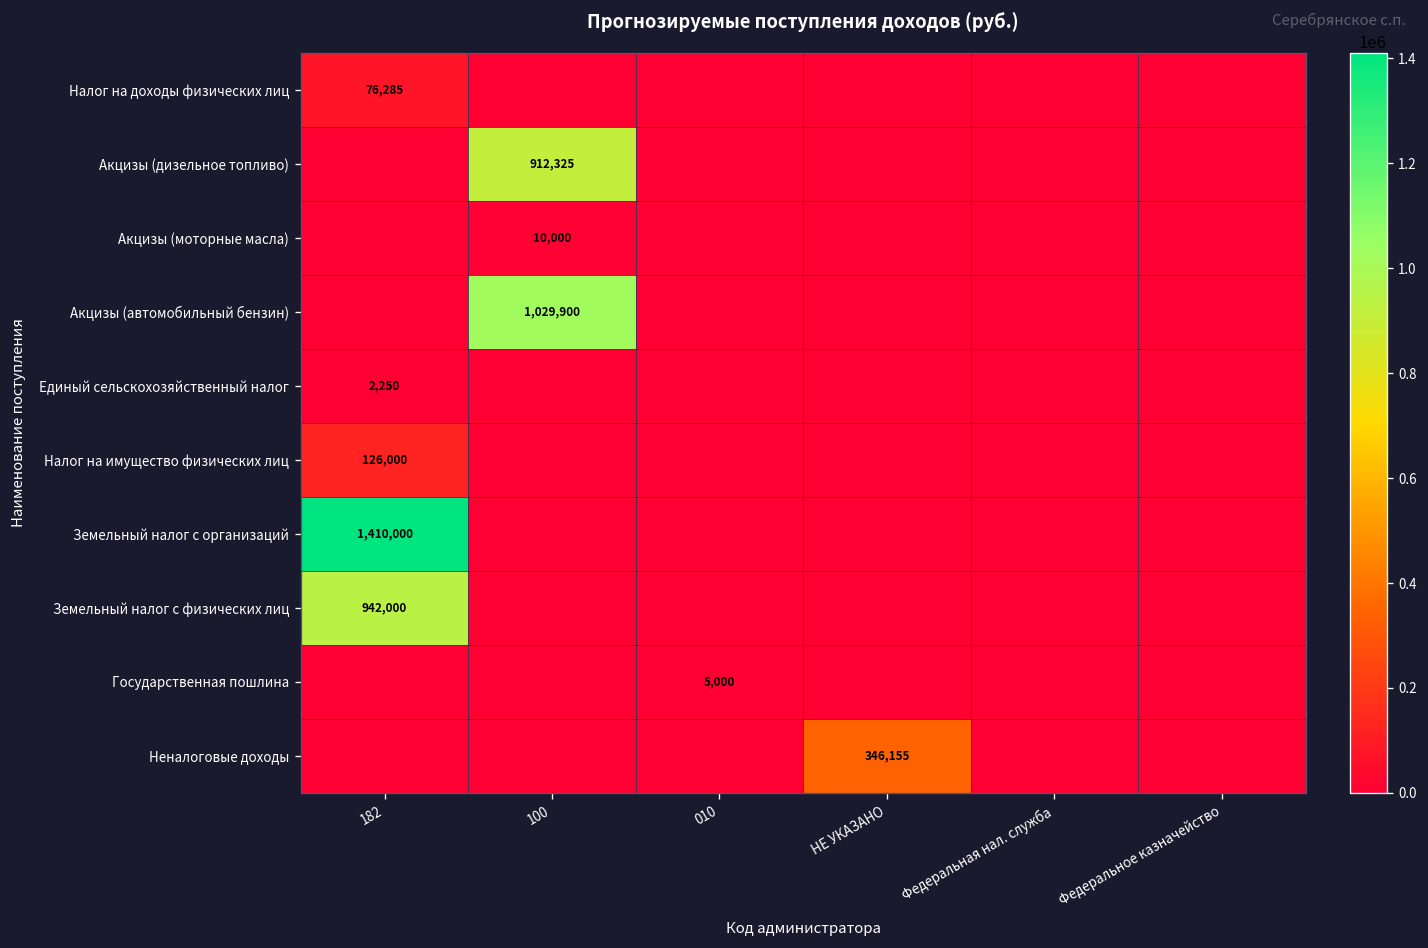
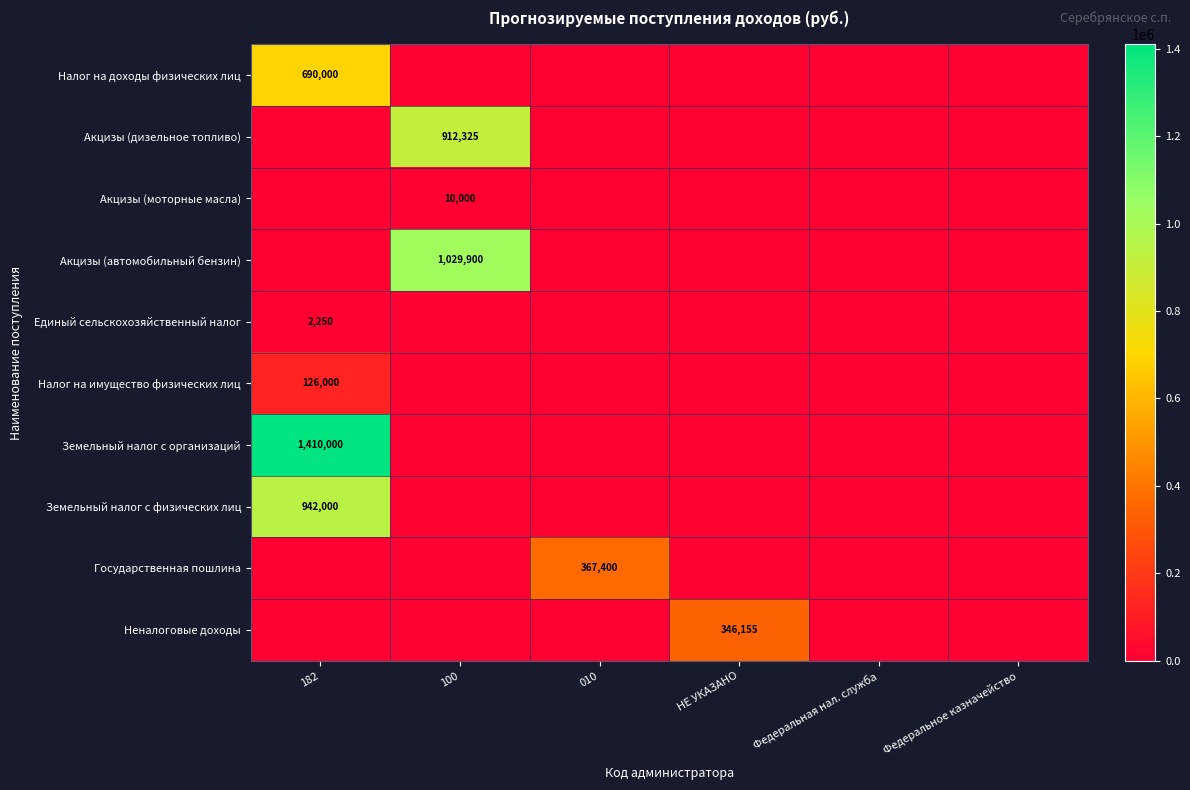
Налог на доходы физических лиц, 182: 76,285 -> 690,000
Государственная пошлина, 010: 5,000 -> 367,400
